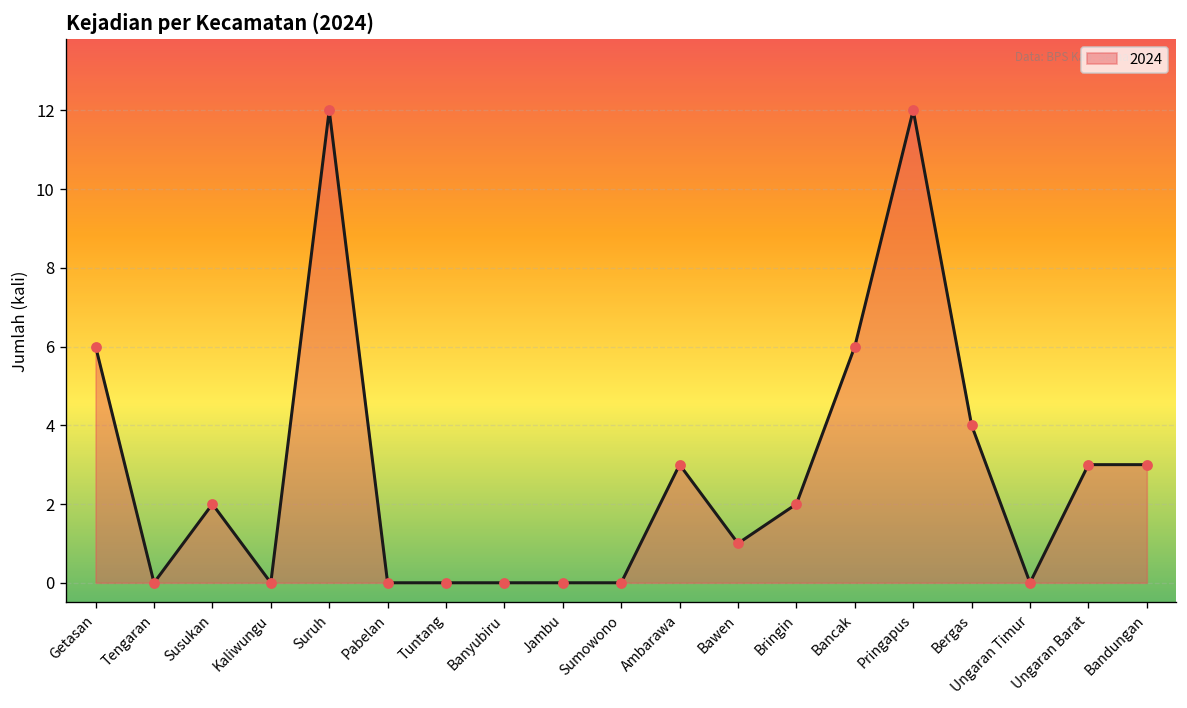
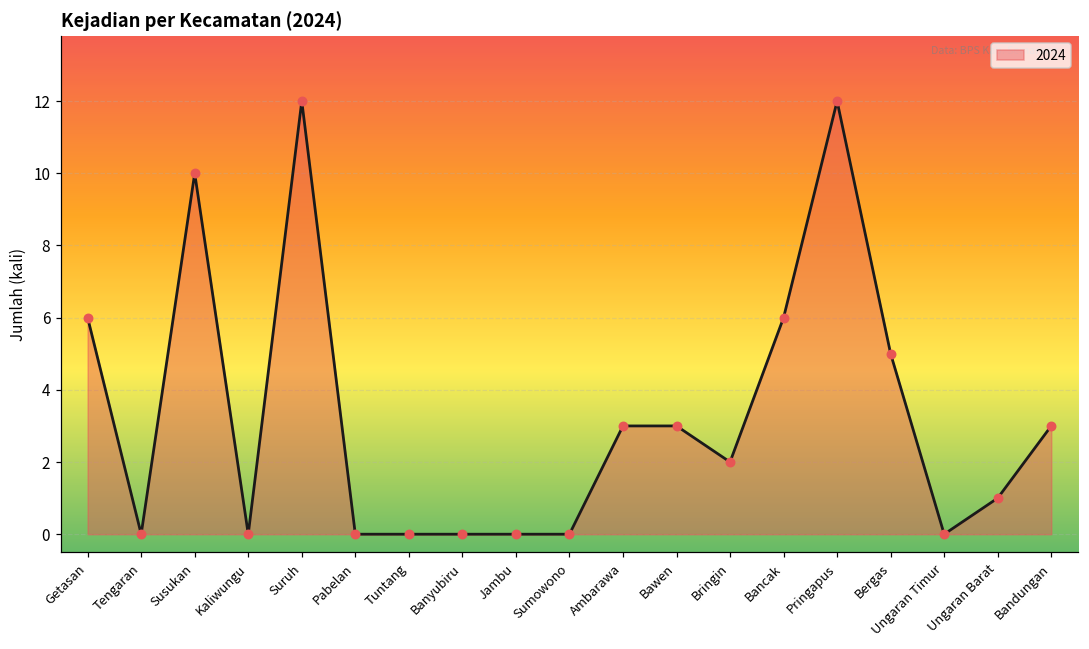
Susukan: 2 -> 10
Bawen: 1 -> 3
Bergas: 4 -> 5
Ungaran Barat: 3 -> 1
